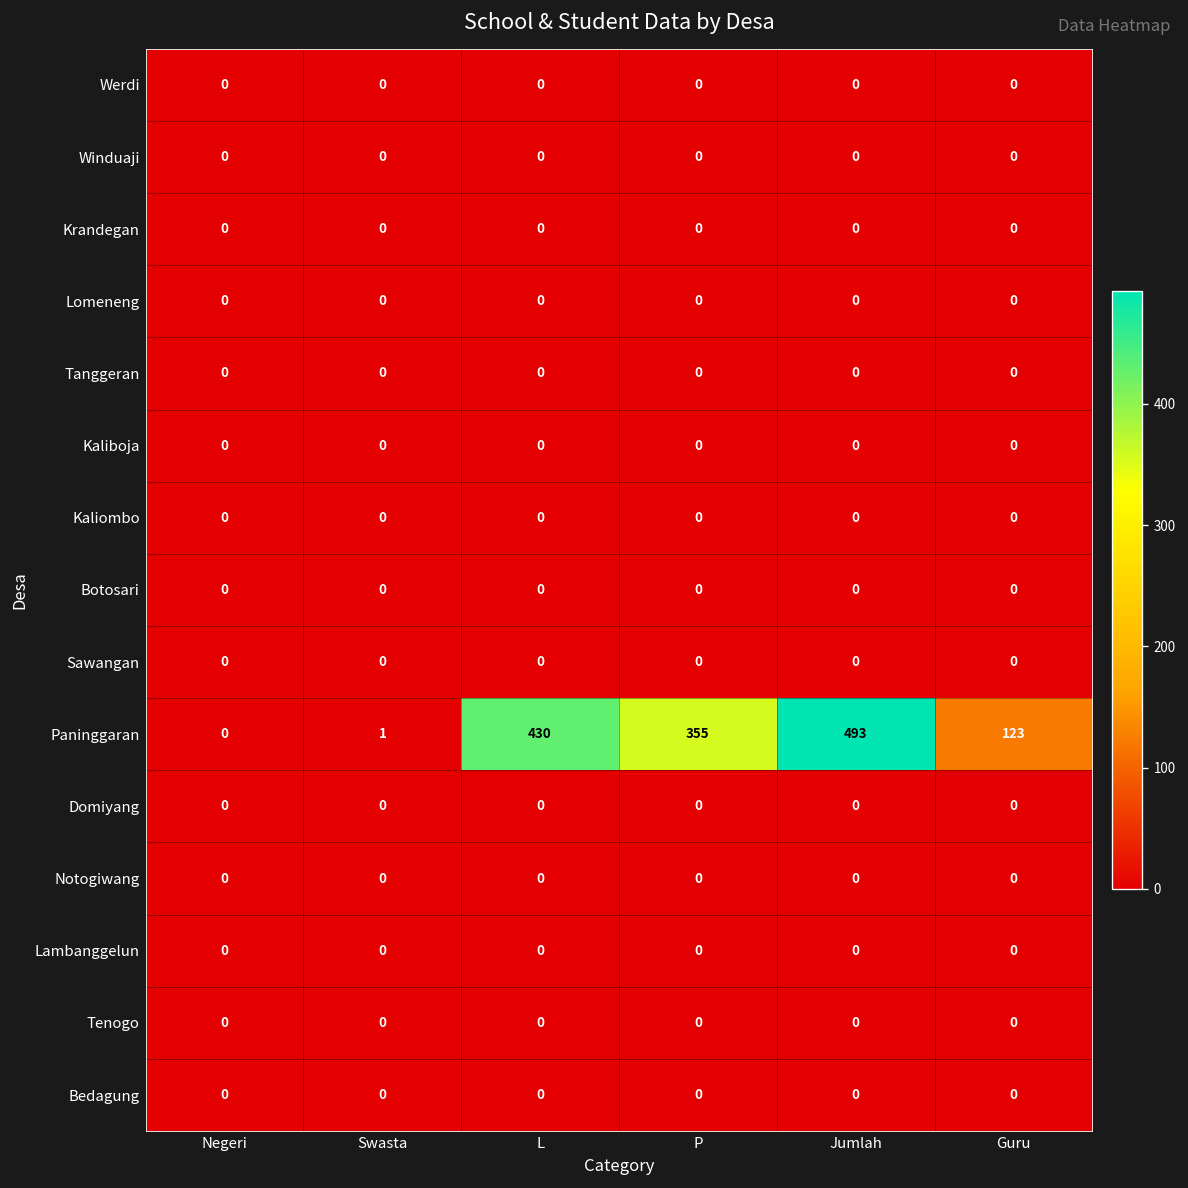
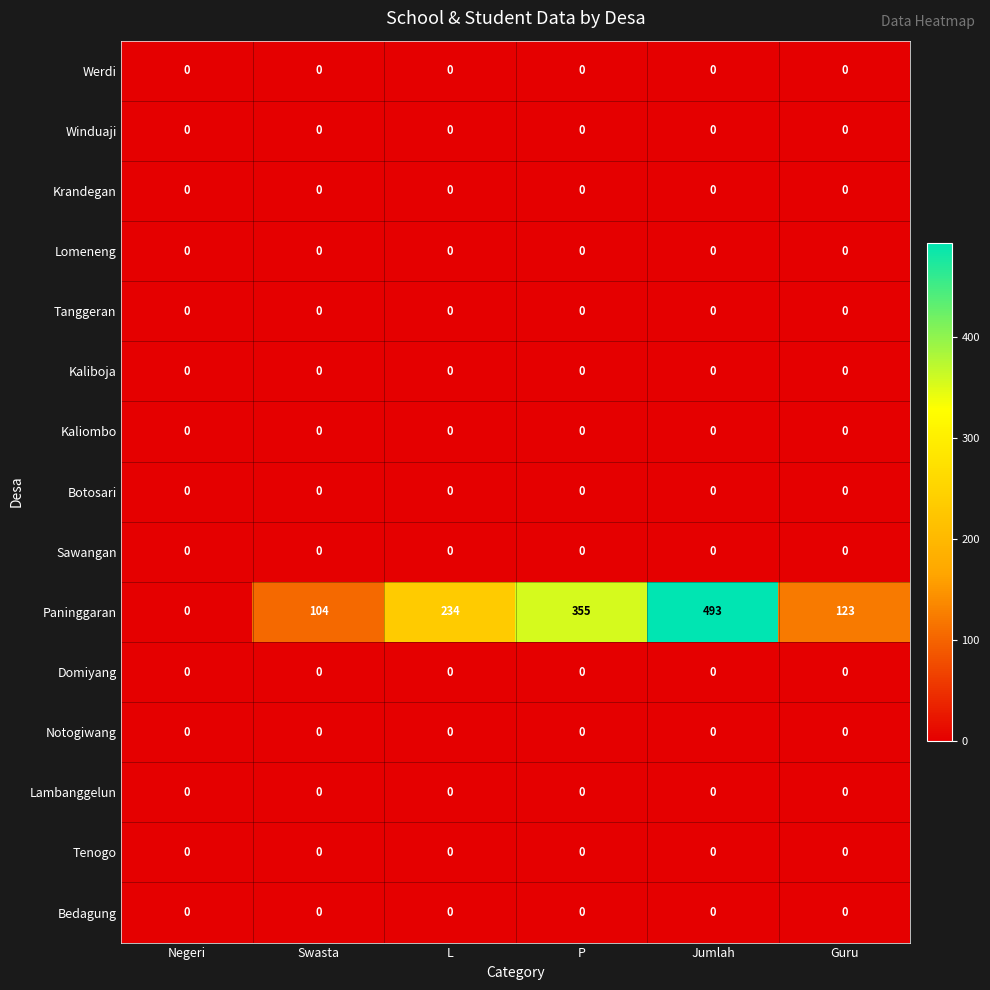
Paninggaran, Swasta: 1 -> 104
Paninggaran, L: 430 -> 234
